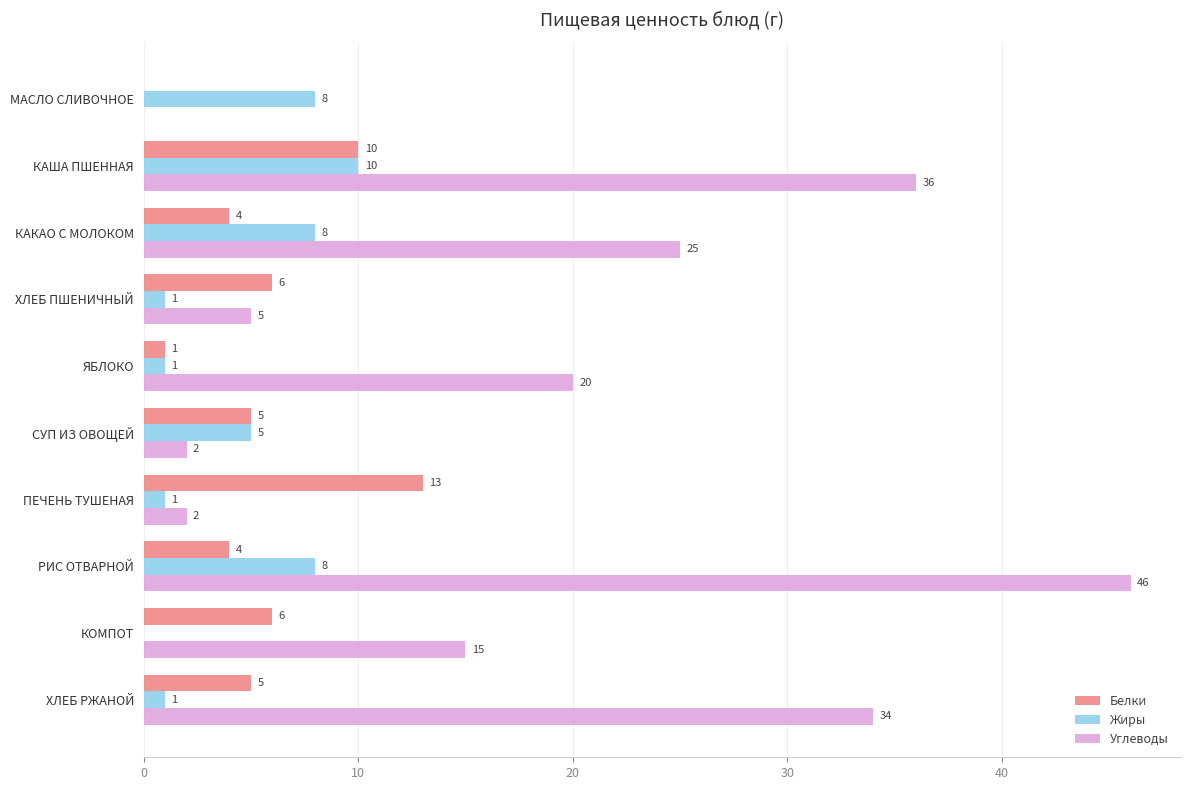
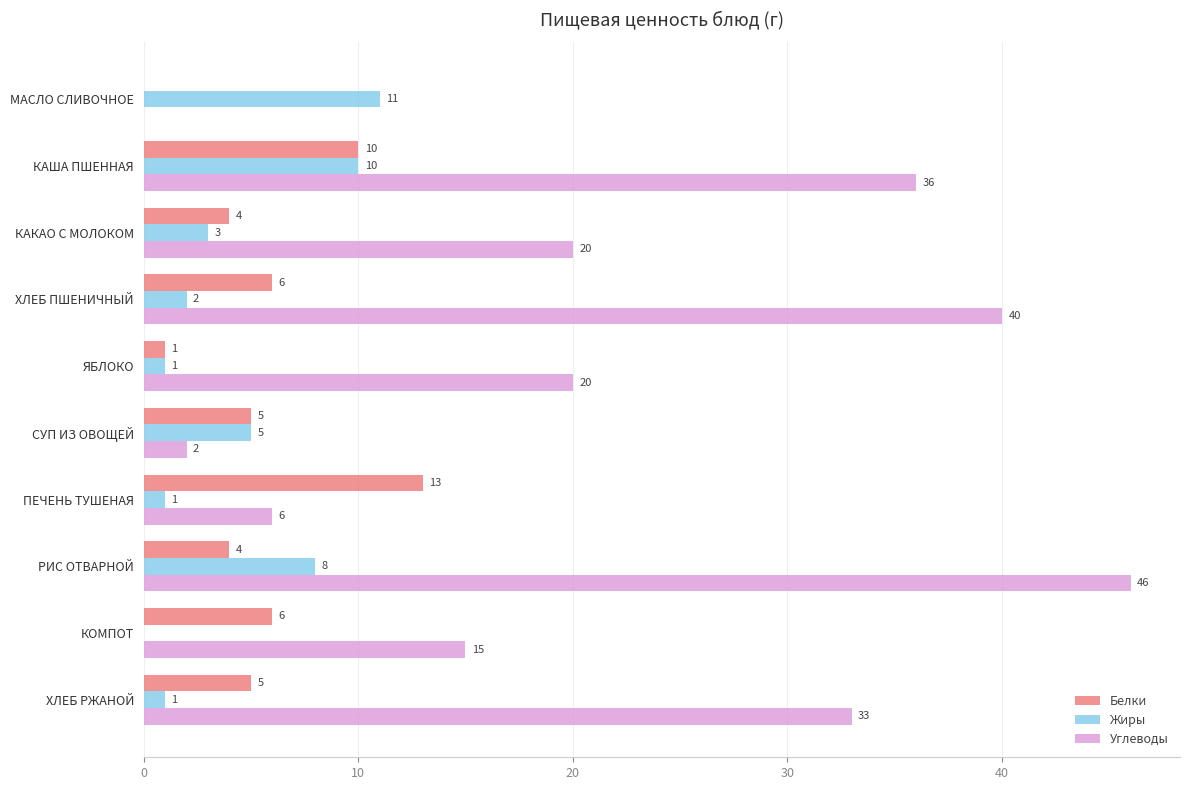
Жиры, МАСЛО СЛИВОЧНОЕ: 8 -> 11
Жиры, КАКАО С МОЛОКОМ: 8 -> 3
Углеводы, КАКАО С МОЛОКОМ: 25 -> 20
Жиры, ХЛЕБ ПШЕНИЧНЫЙ: 1 -> 2
Углеводы, ХЛЕБ ПШЕНИЧНЫЙ: 5 -> 40
Углеводы, ПЕЧЕНЬ ТУШЕНАЯ: 2 -> 6
Углеводы, ХЛЕБ РЖАНОЙ: 34 -> 33
